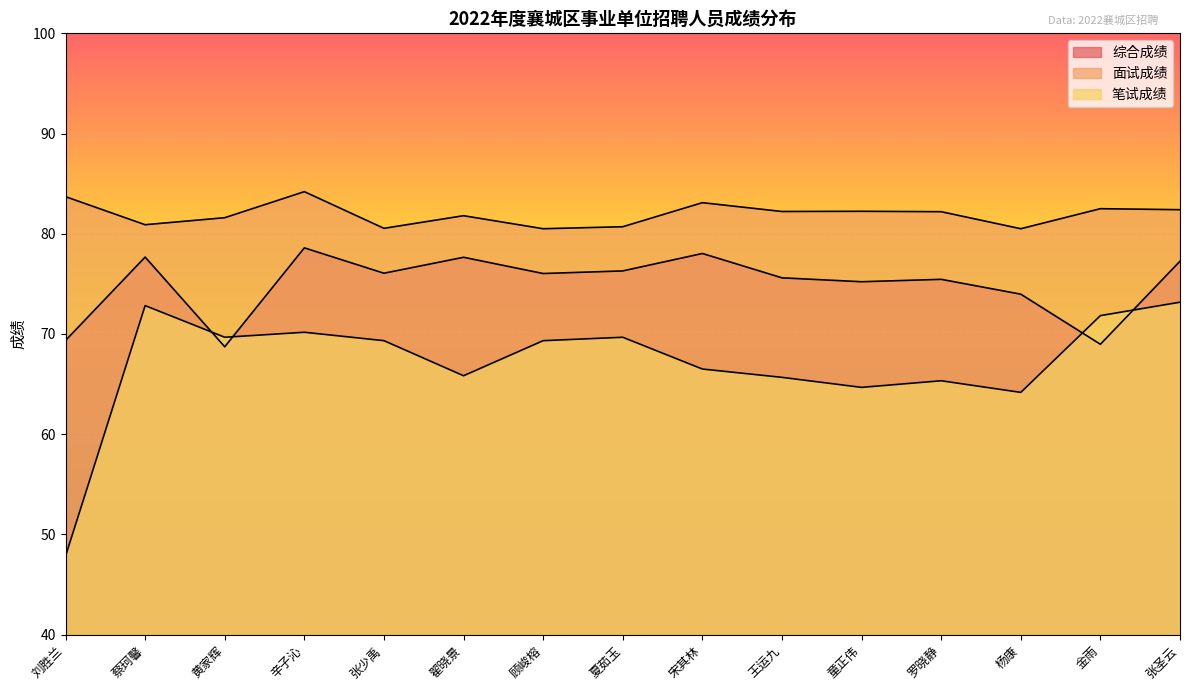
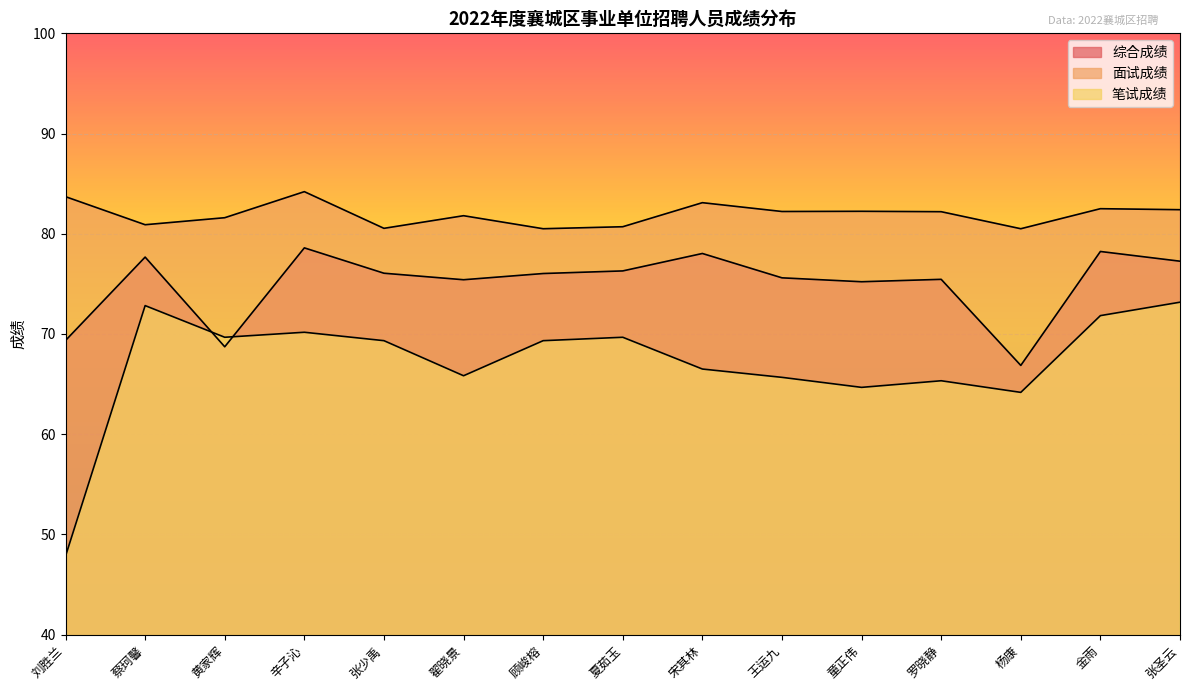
综合成绩, 翟晓景: 77.7 -> 75.4
综合成绩, 杨康: 74.0 -> 66.9
综合成绩, 金雨: 69.0 -> 78.2
